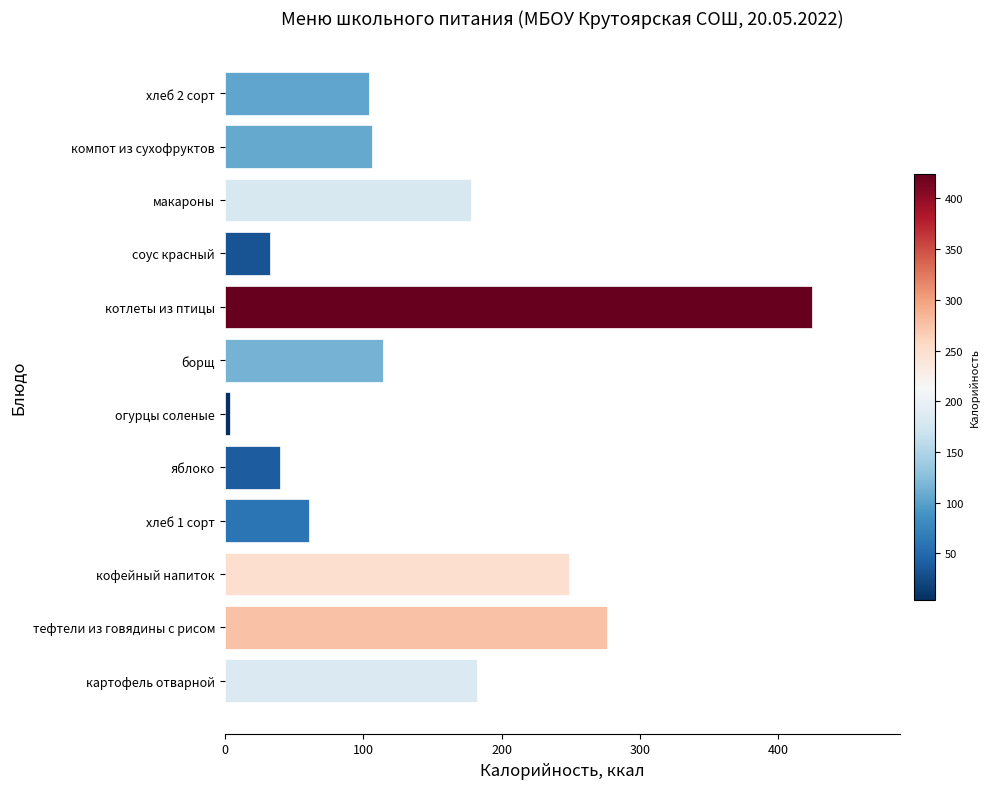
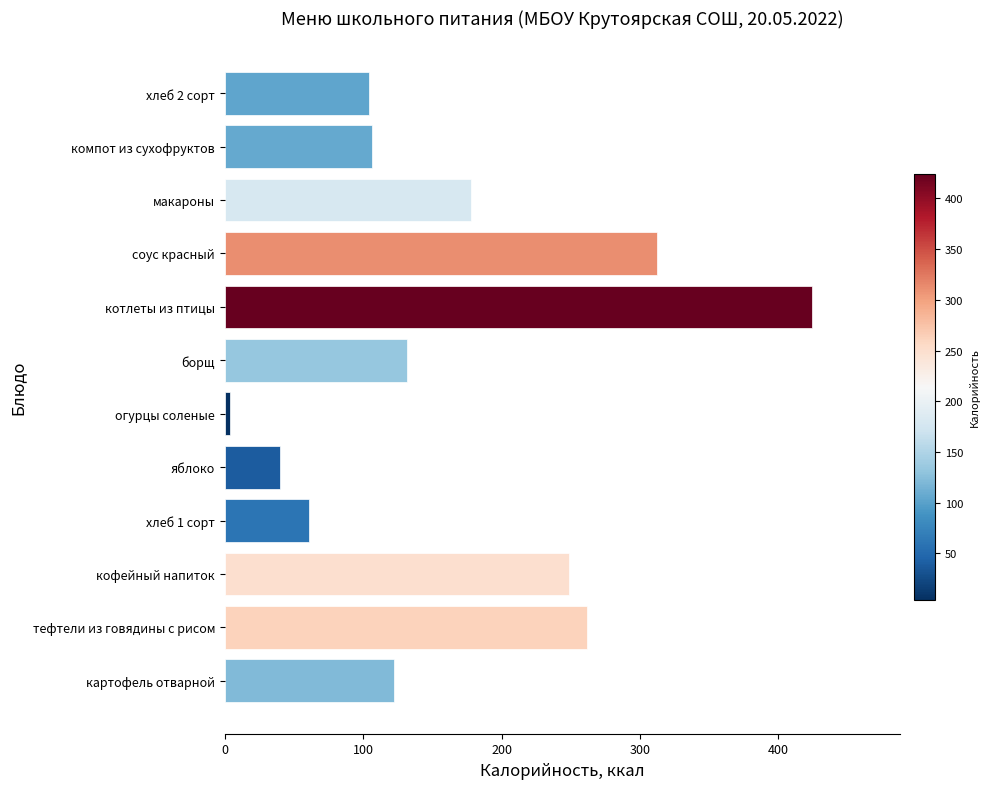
соус красный: 33 -> 312
борщ: 114 -> 132
тефтели из говядины с рисом: 276 -> 262
картофель отварной: 182 -> 122
